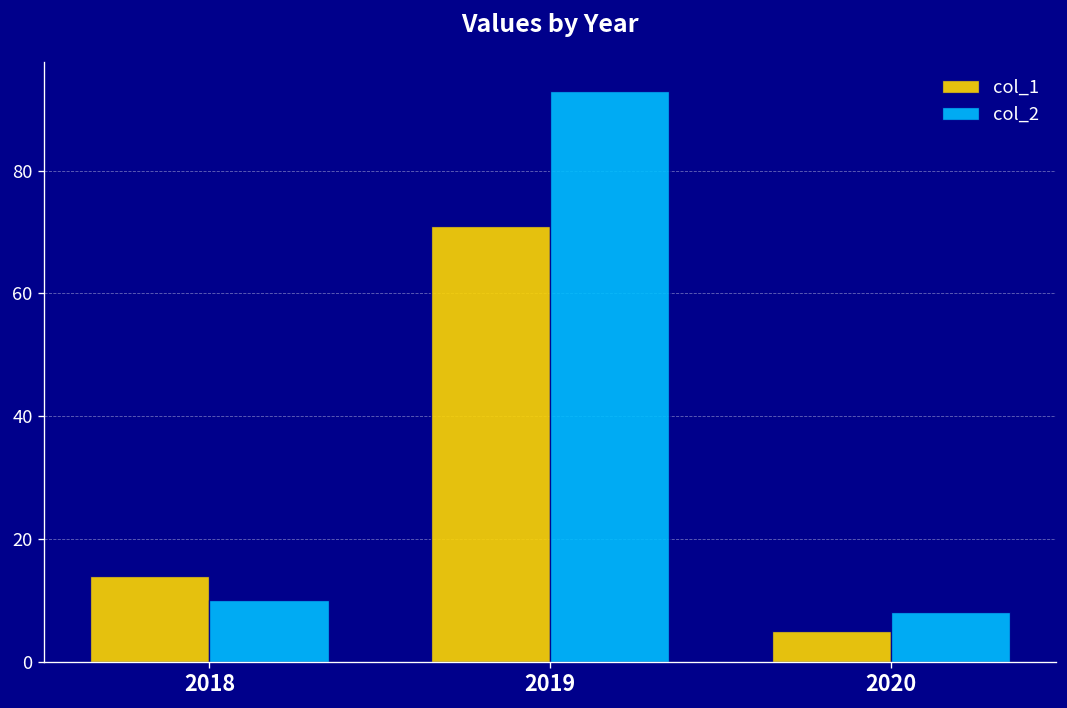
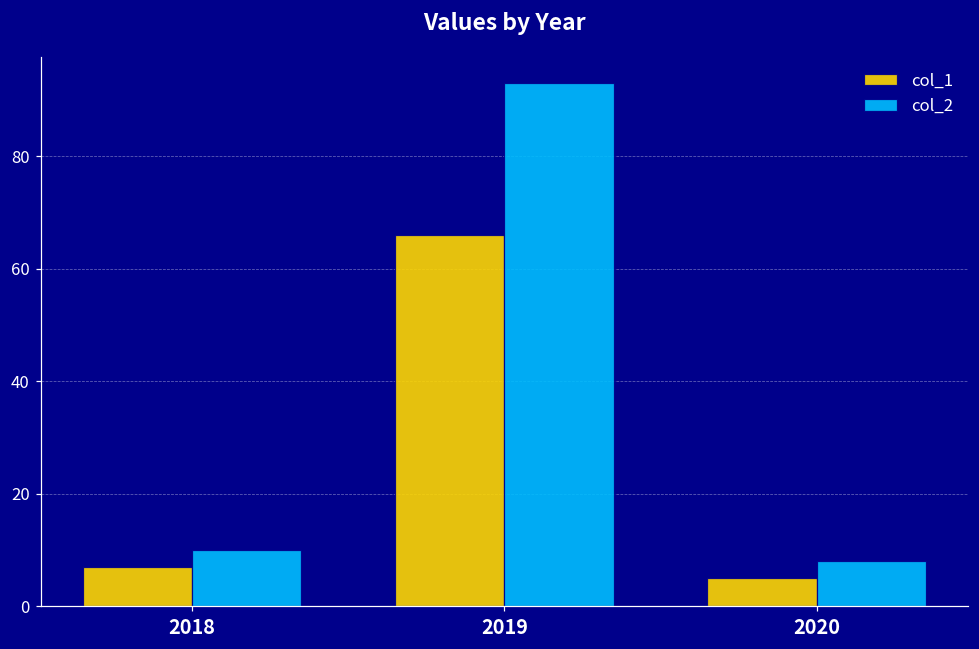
col_1, 2018: 14 -> 7
col_1, 2019: 71 -> 66
